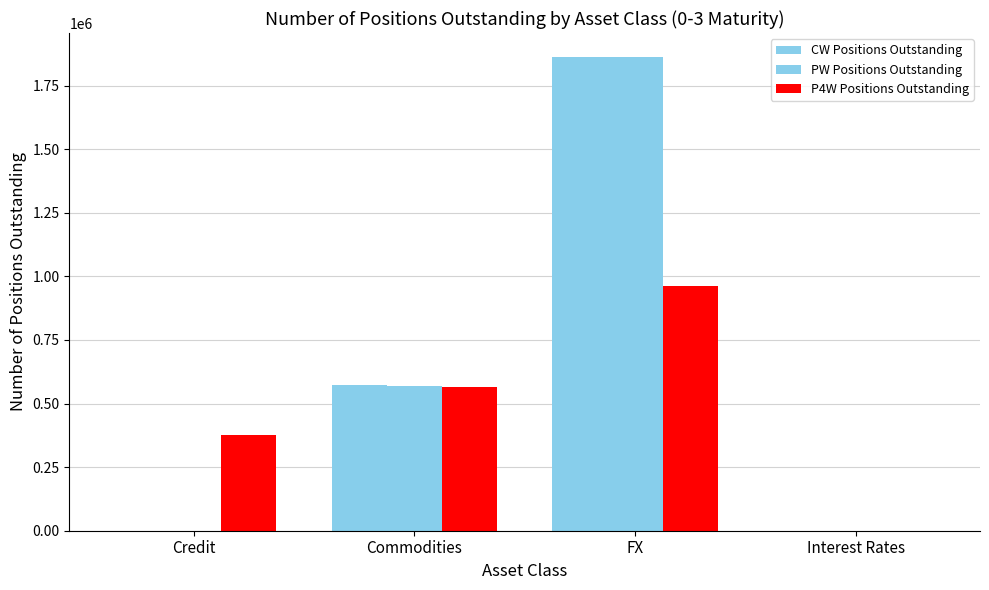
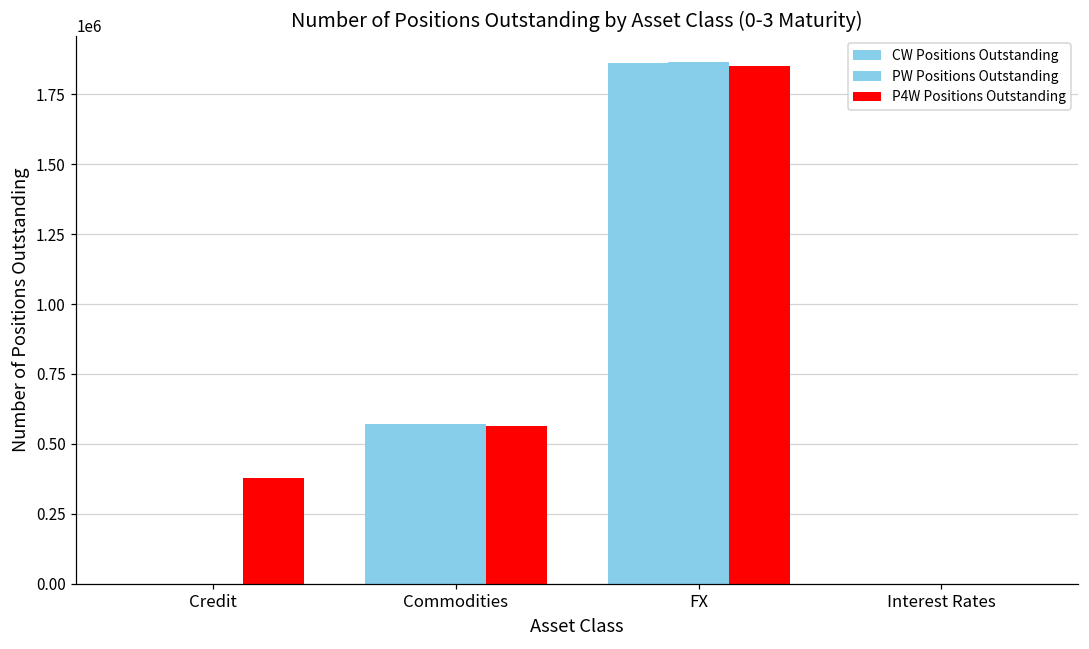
P4W Positions Outstanding, FX: 960000 -> 1850000
